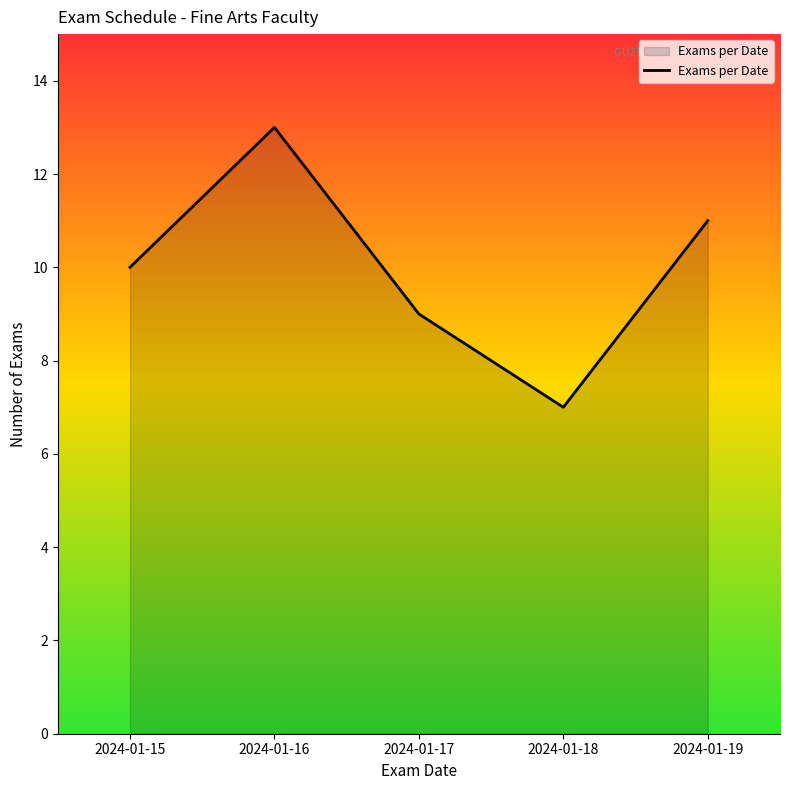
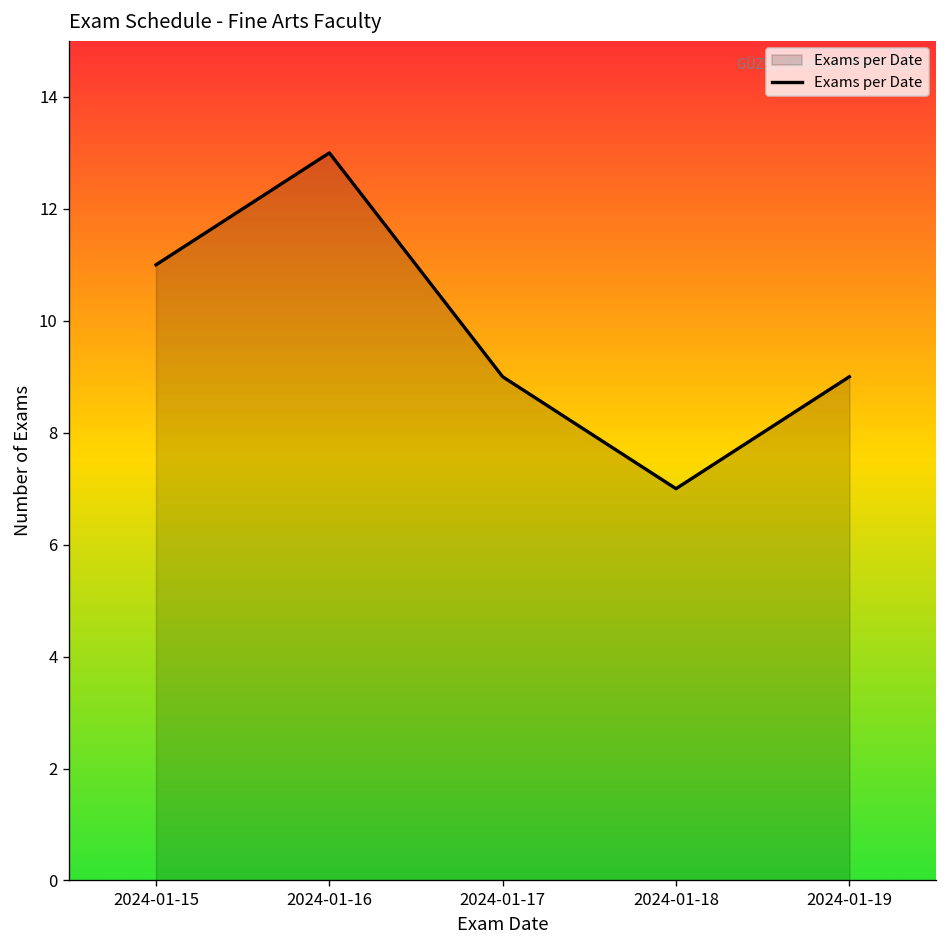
2024-01-15: 10 -> 11
2024-01-19: 11 -> 9
